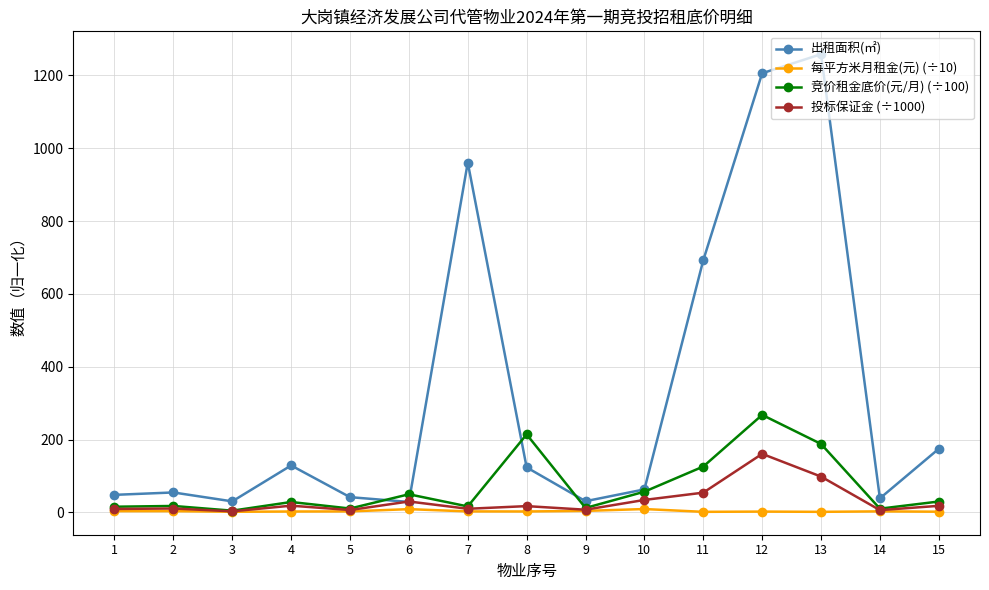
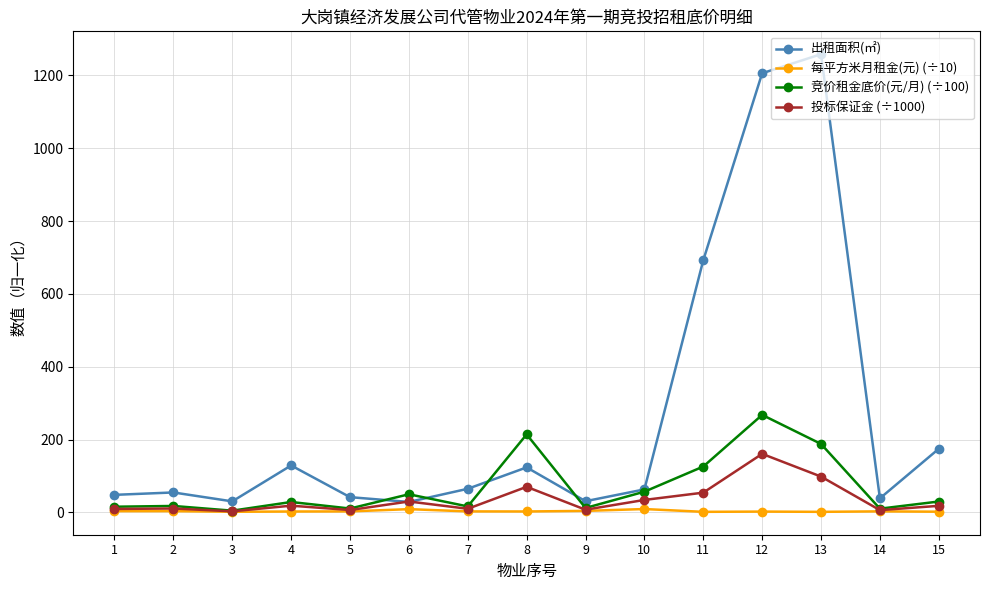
出租面积(㎡), 7: 960 -> 60
投标保证金 (÷1000), 8: 20 -> 70
